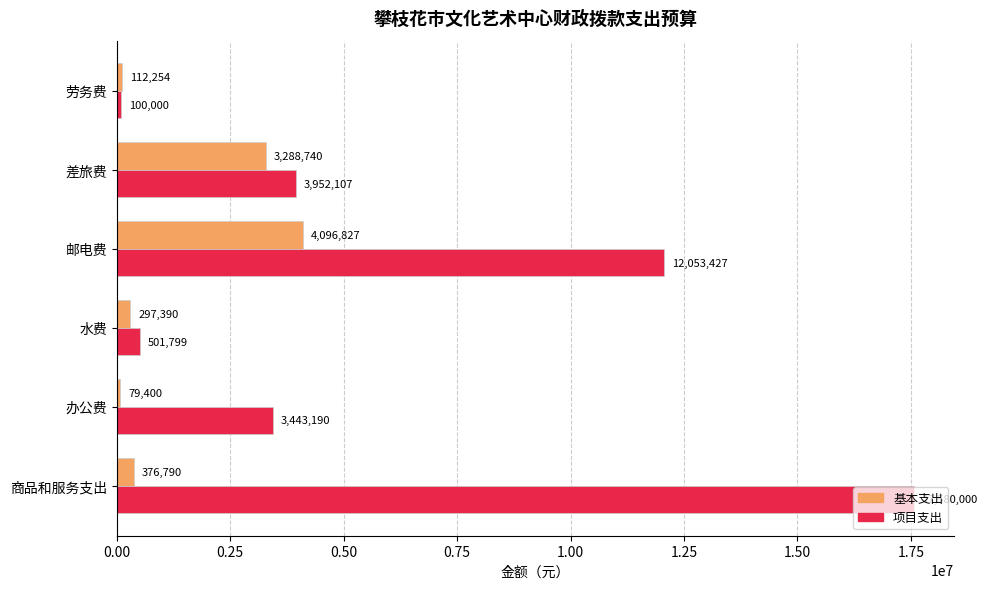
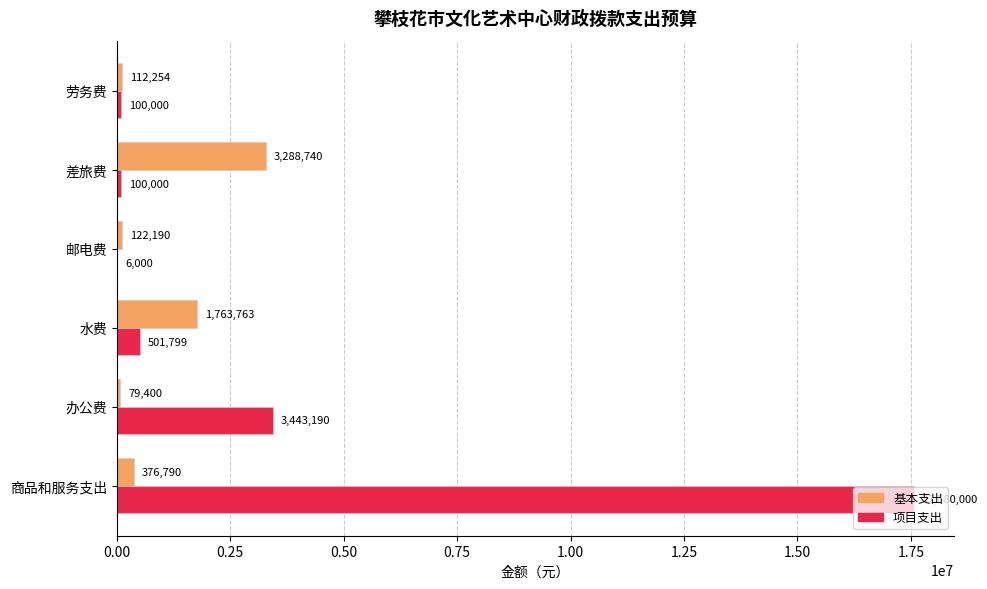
项目支出, 差旅费: 3,952,107 -> 100,000
基本支出, 邮电费: 4,096,827 -> 122,190
项目支出, 邮电费: 12,053,427 -> 6,000
基本支出, 水费: 297,390 -> 1,763,763
